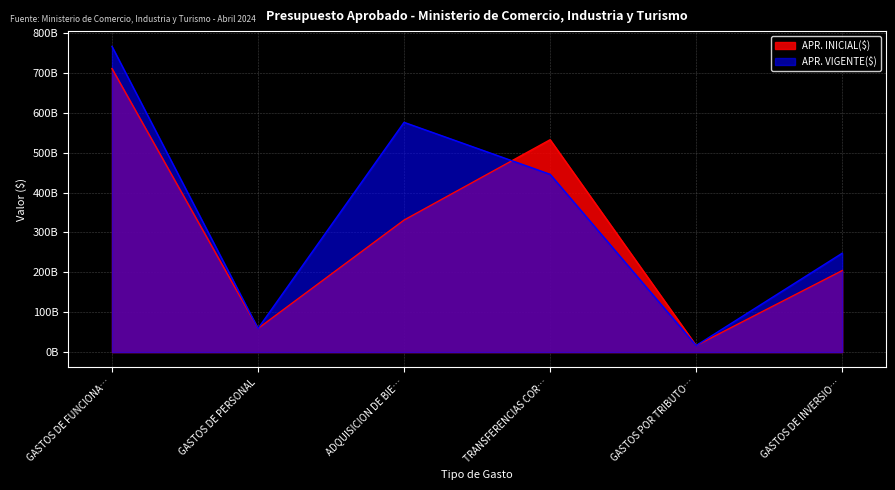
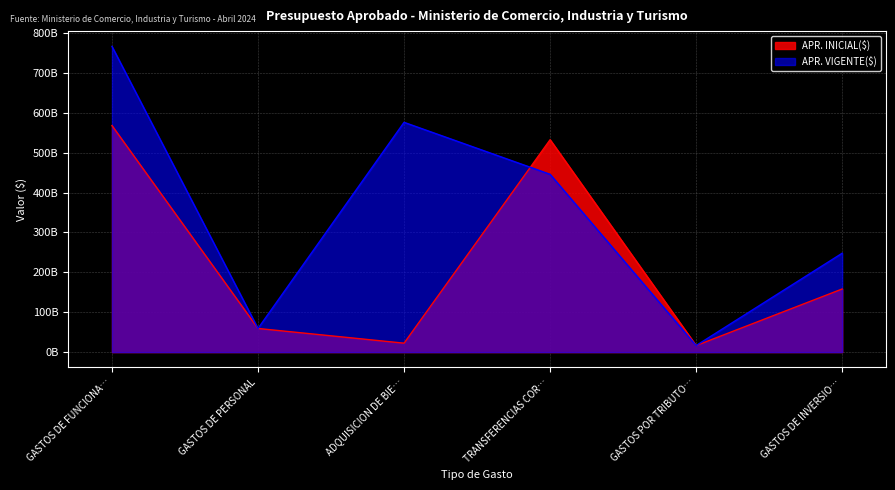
APR. INICIAL($), GASTOS DE FUNCIONA…: 710000000000 -> 570000000000
APR. INICIAL($), ADQUISICION DE BIE…: 330000000000 -> 20000000000
APR. INICIAL($), GASTOS DE INVERSIO…: 200000000000 -> 160000000000
